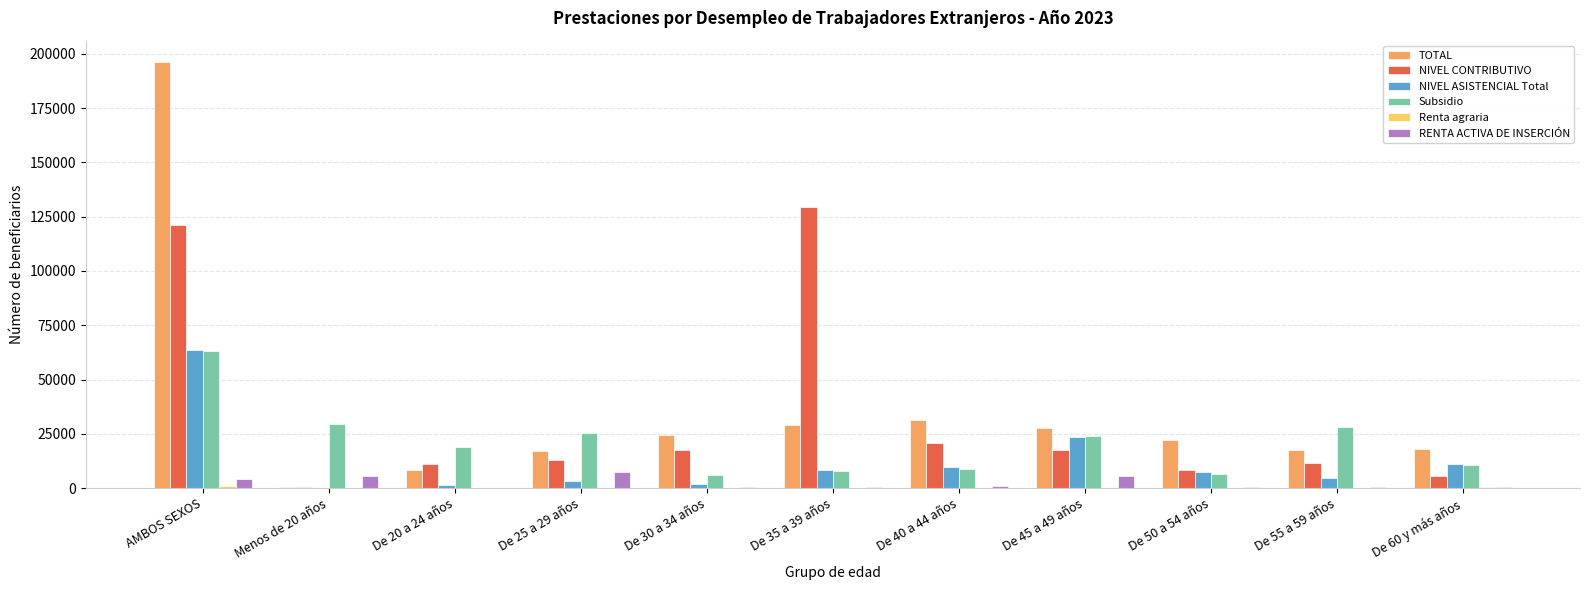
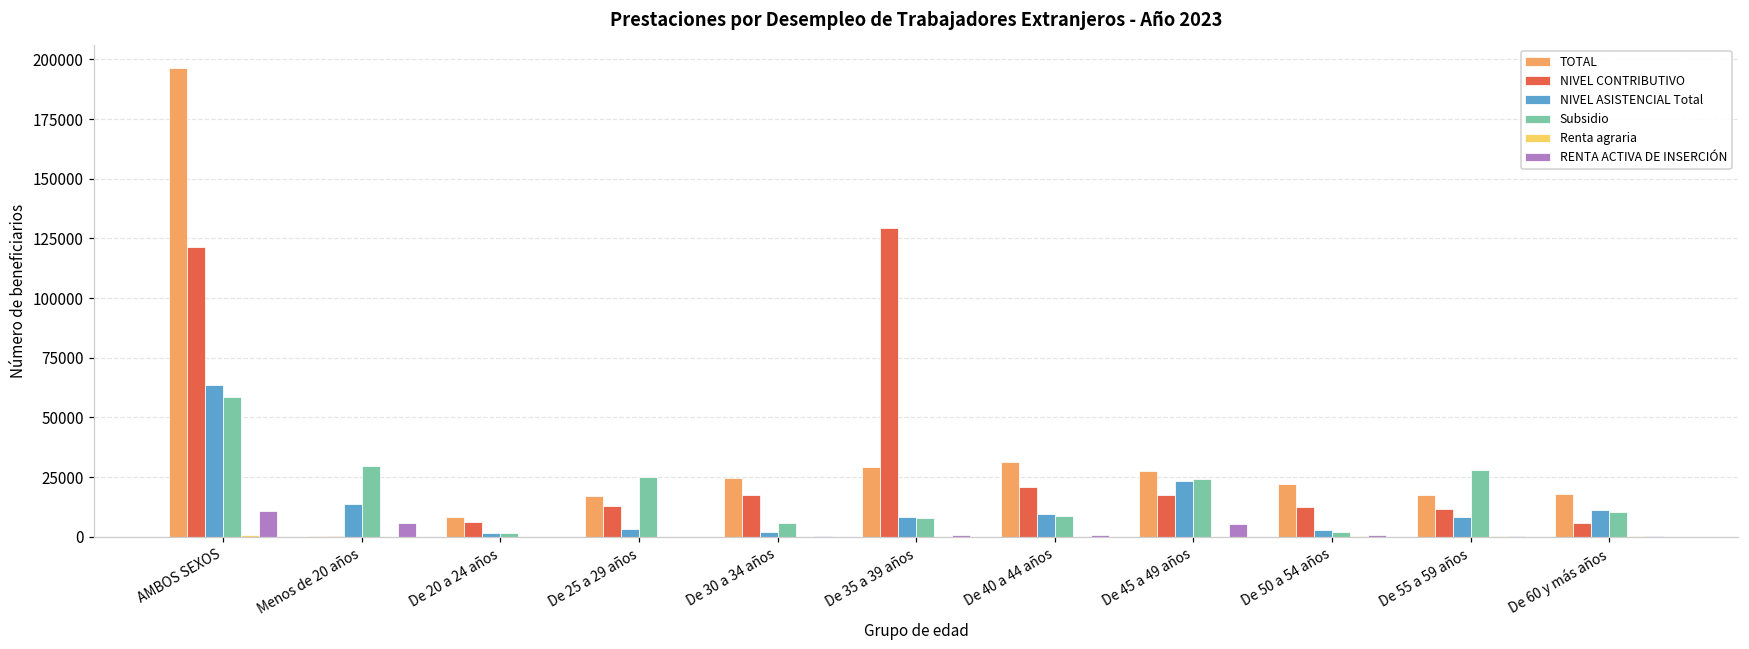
Subsidio, AMBOS SEXOS: 63000 -> 59000
RENTA ACTIVA DE INSERCIÓN, AMBOS SEXOS: 4000 -> 11000
NIVEL ASISTENCIAL Total, Menos de 20 años: 0 -> 14000
NIVEL CONTRIBUTIVO, De 20 a 24 años: 11000 -> 6000
Subsidio, De 20 a 24 años: 19000 -> 1000
RENTA ACTIVA DE INSERCIÓN, De 25 a 29 años: 7000 -> 0
NIVEL CONTRIBUTIVO, De 50 a 54 años: 8000 -> 13000
NIVEL ASISTENCIAL Total, De 50 a 54 años: 7000 -> 3000
Subsidio, De 50 a 54 años: 7000 -> 2000
NIVEL ASISTENCIAL Total, De 55 a 59 años: 5000 -> 8000
